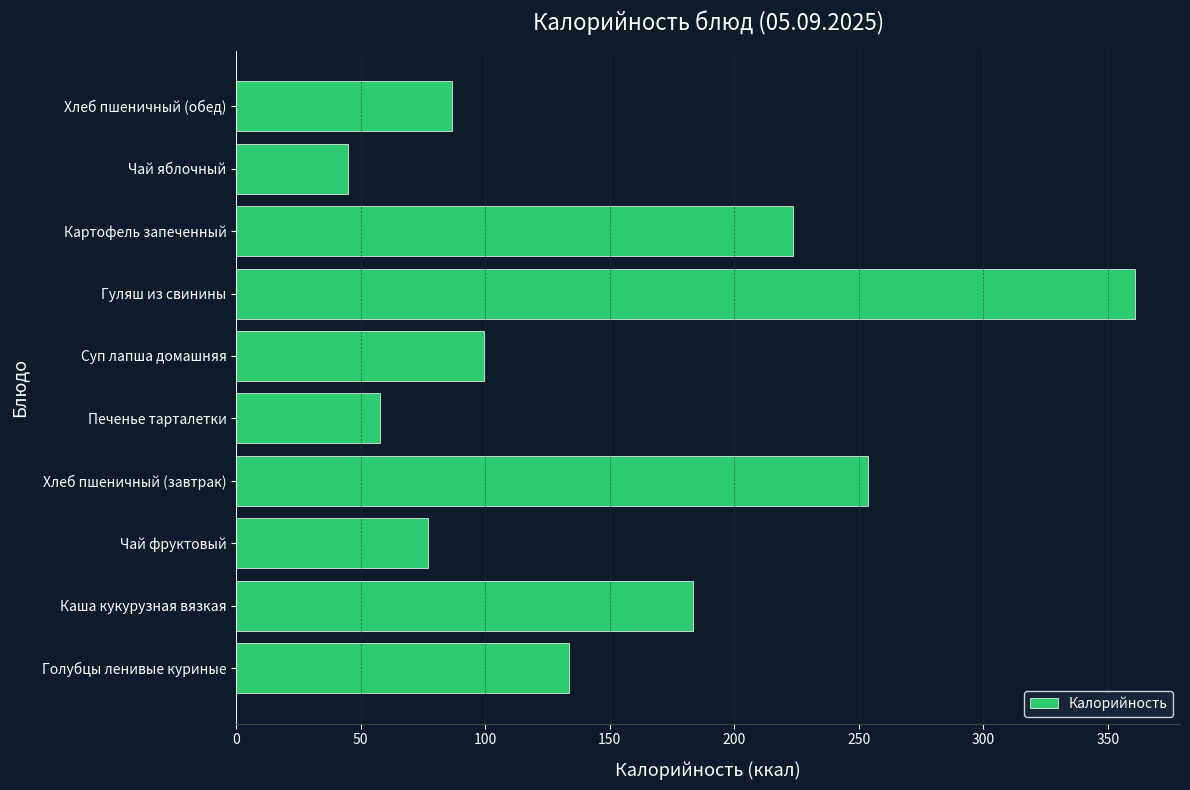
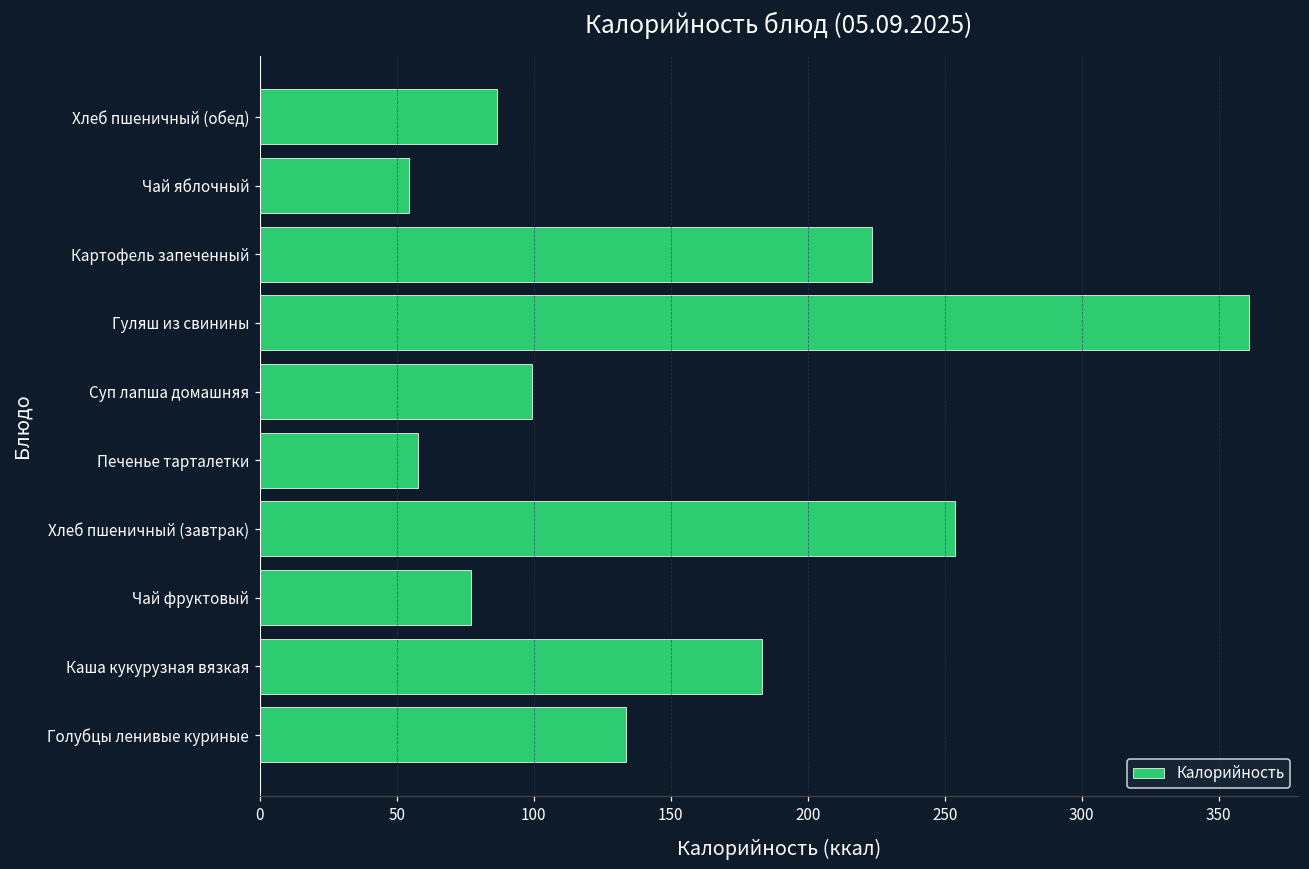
Чай яблочный: 45 -> 54
